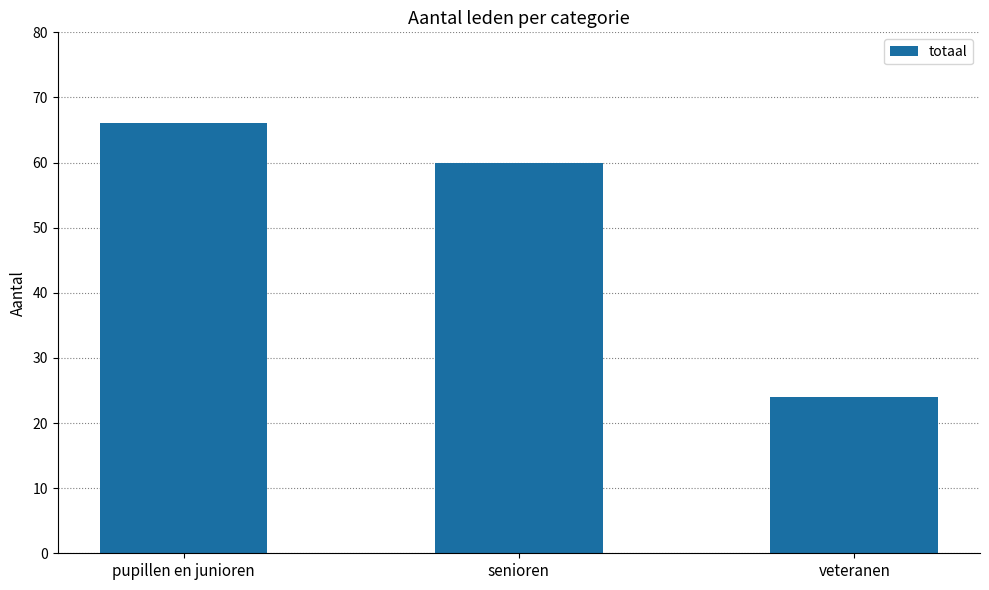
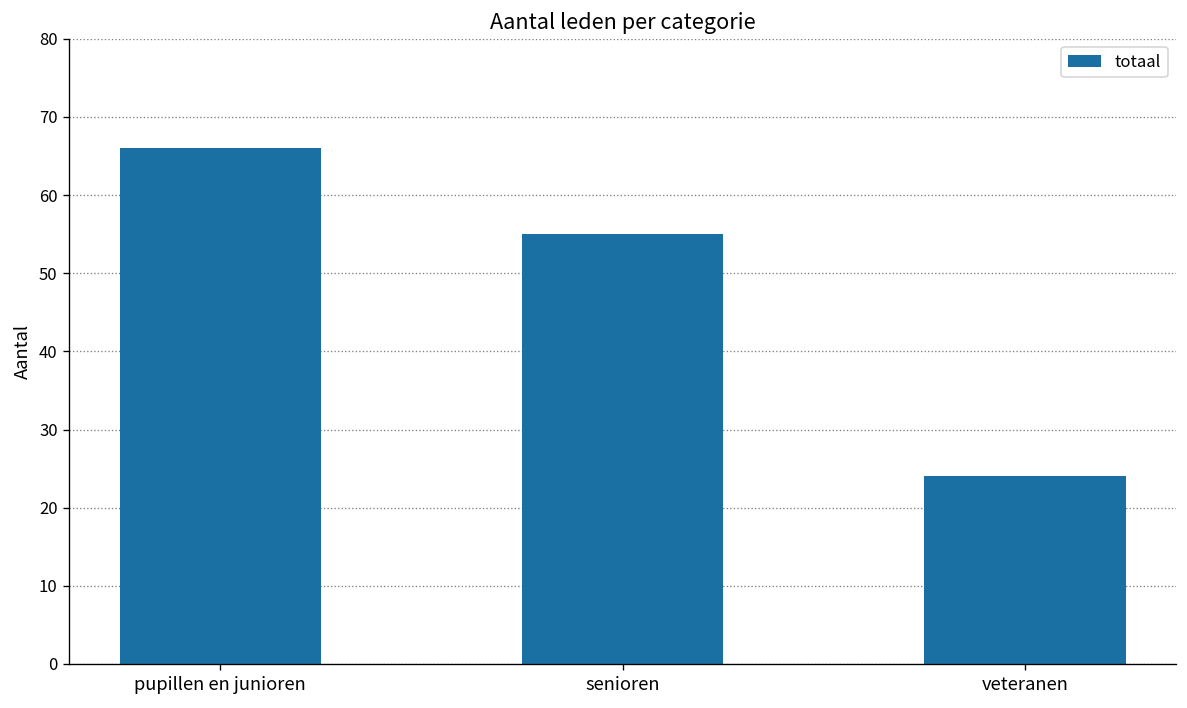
senioren: 60 -> 55
